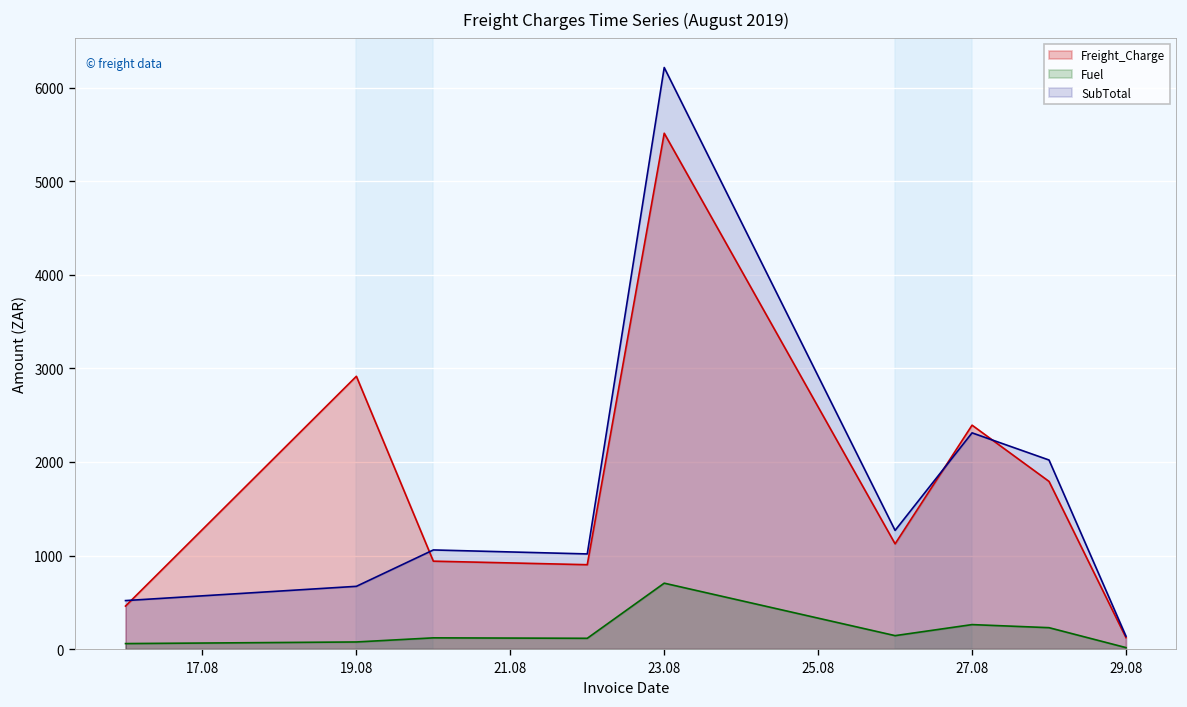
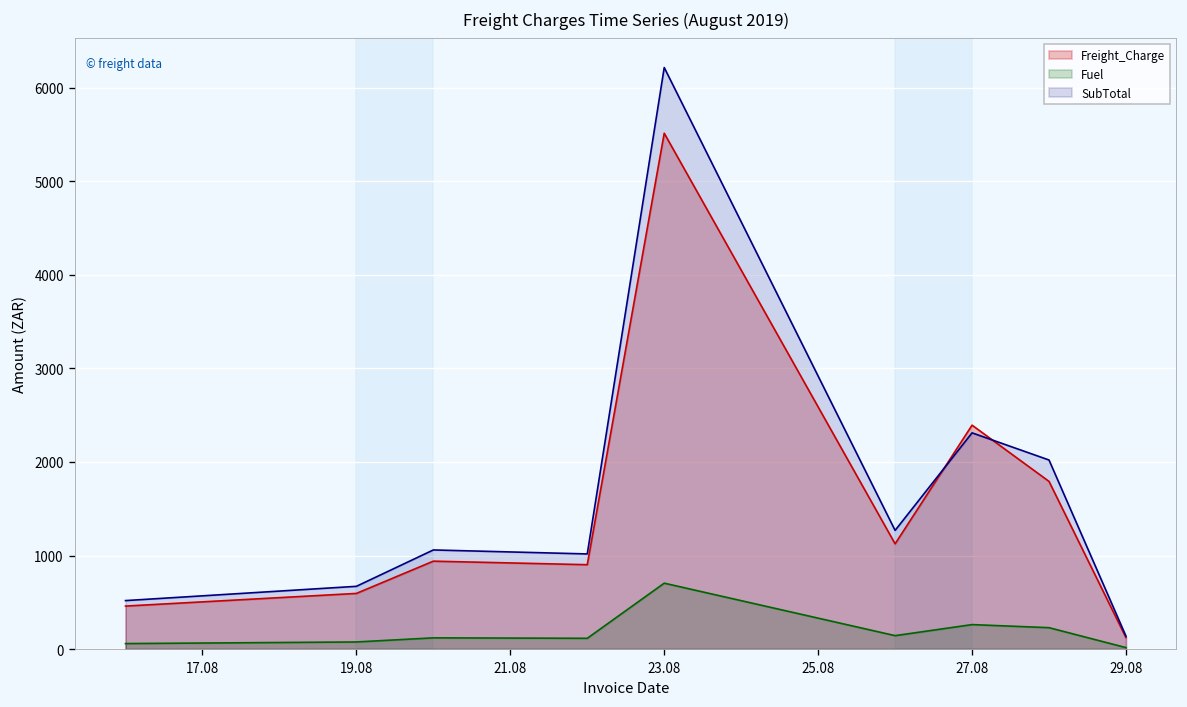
Freight_Charge, 19.08: 2900 -> 600
